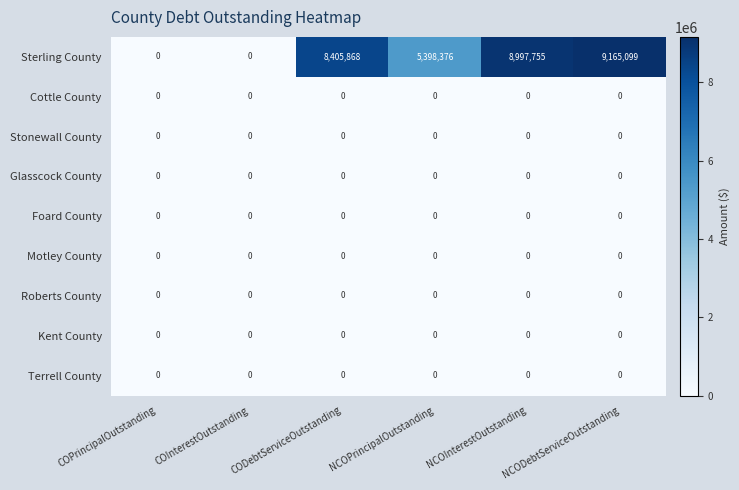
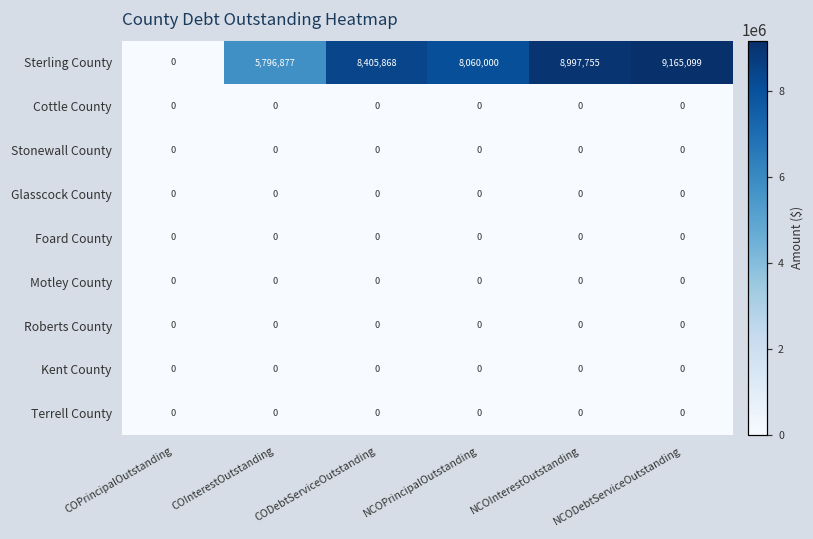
Sterling County, COInterestOutstanding: 0 -> 5,796,877
Sterling County, NCOPrincipalOutstanding: 5,398,376 -> 8,060,000
